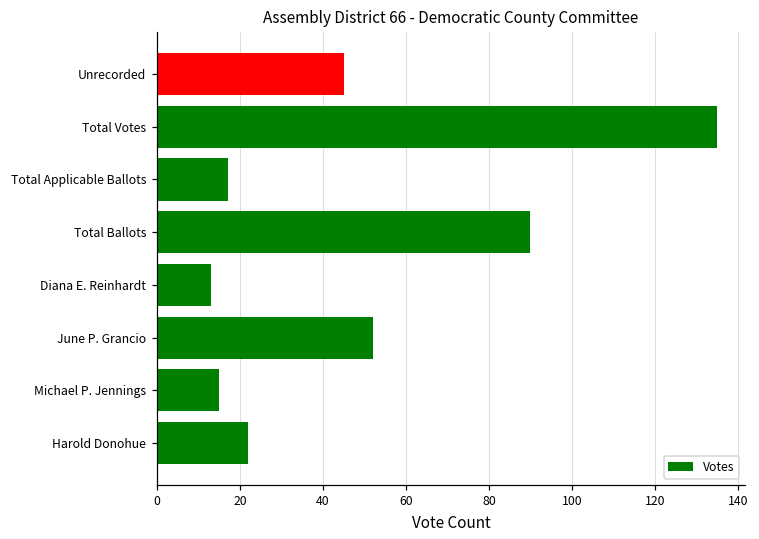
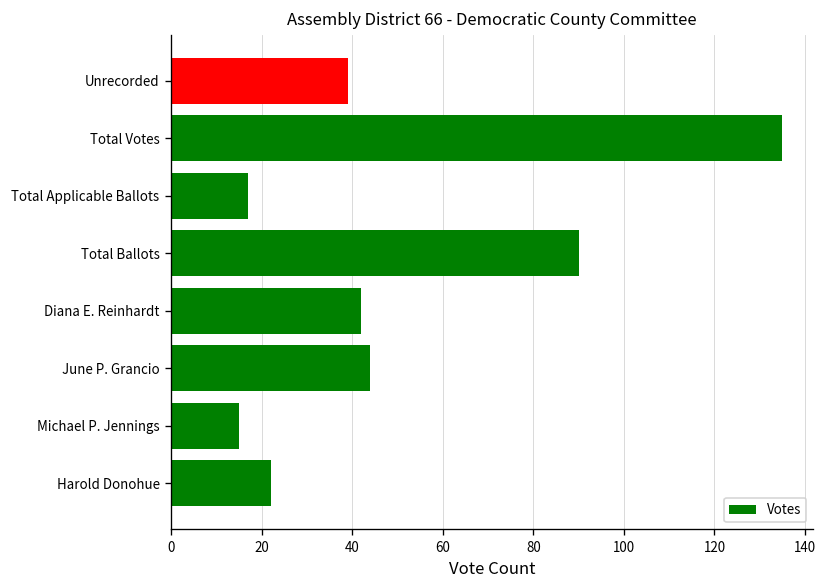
Unrecorded: 45 -> 39
Diana E. Reinhardt: 13 -> 42
June P. Grancio: 52 -> 44
